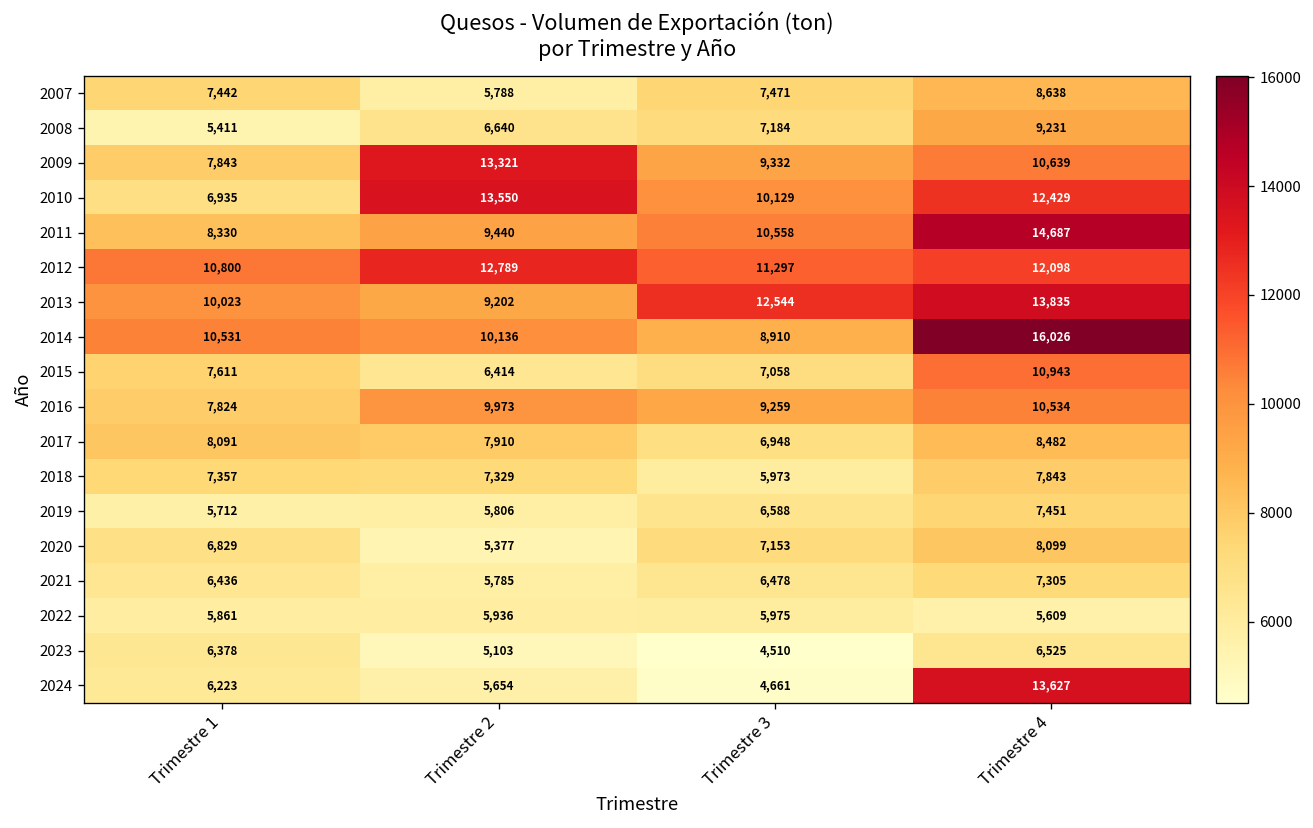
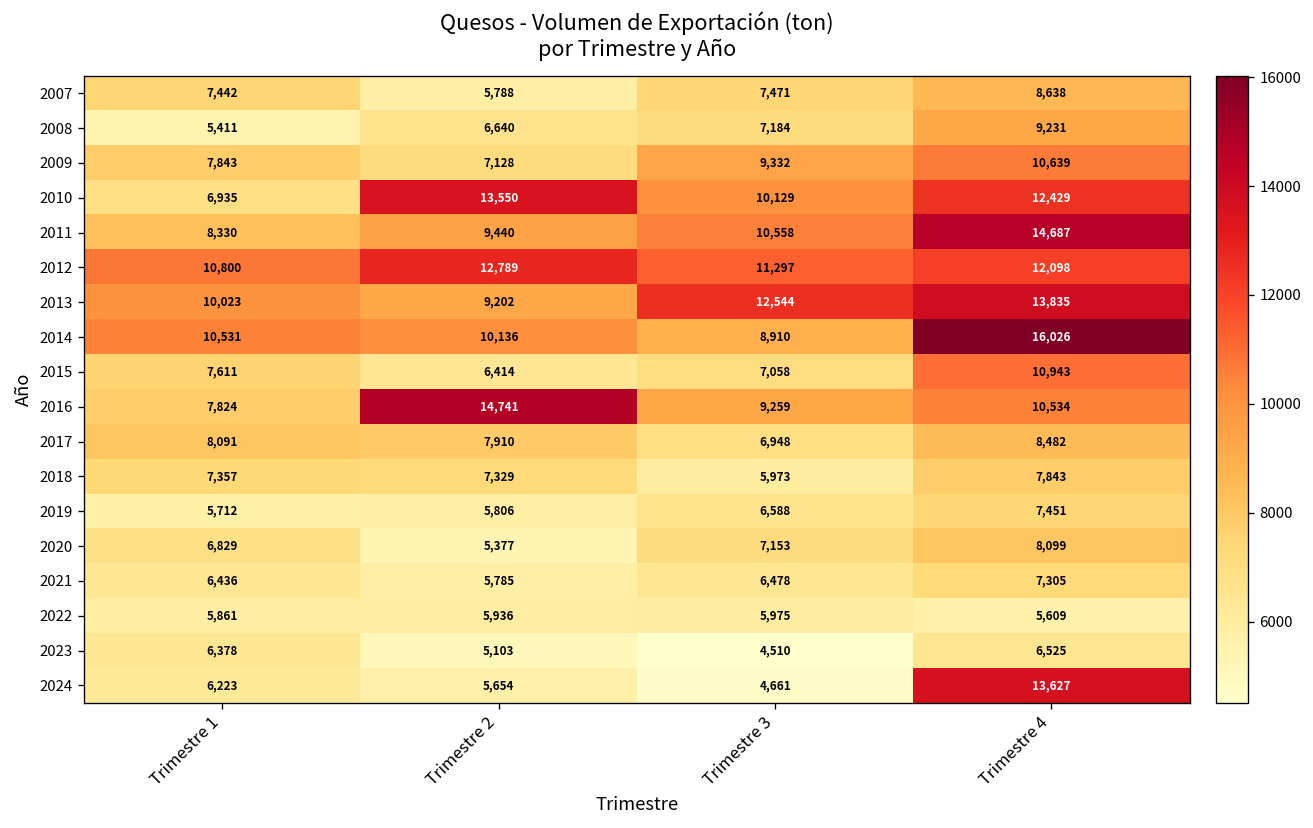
2009, Trimestre 2: 13,321 -> 7,128
2016, Trimestre 2: 9,973 -> 14,741
